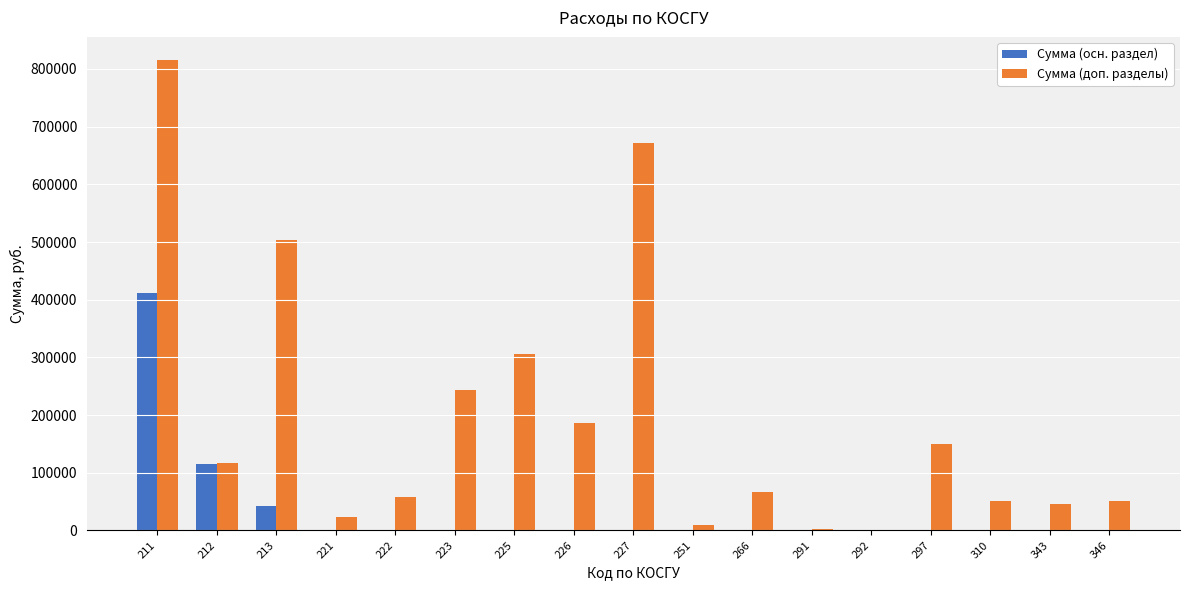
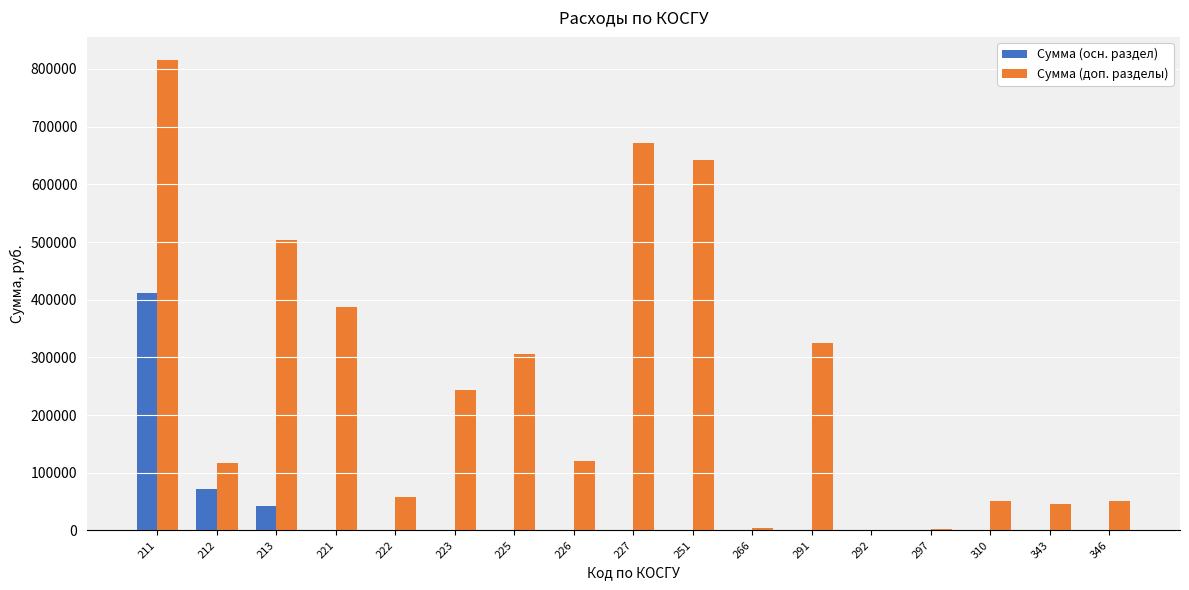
Сумма (осн. раздел), 212: 120000 -> 70000
Сумма (доп. разделы), 221: 20000 -> 390000
Сумма (доп. разделы), 226: 190000 -> 120000
Сумма (доп. разделы), 251: 10000 -> 640000
Сумма (доп. разделы), 266: 70000 -> 0
Сумма (доп. разделы), 291: 0 -> 330000
Сумма (доп. разделы), 297: 150000 -> 0
